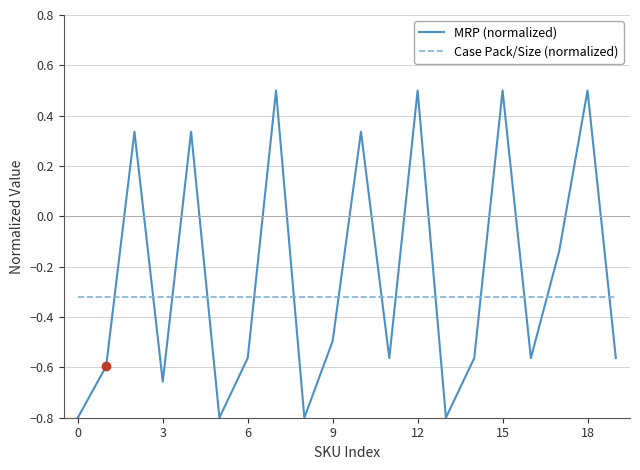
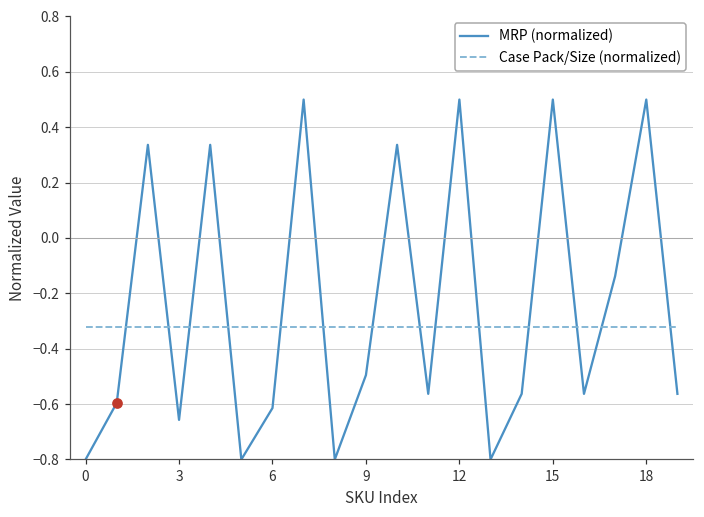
MRP (normalized), 6: -0.56 -> -0.61
